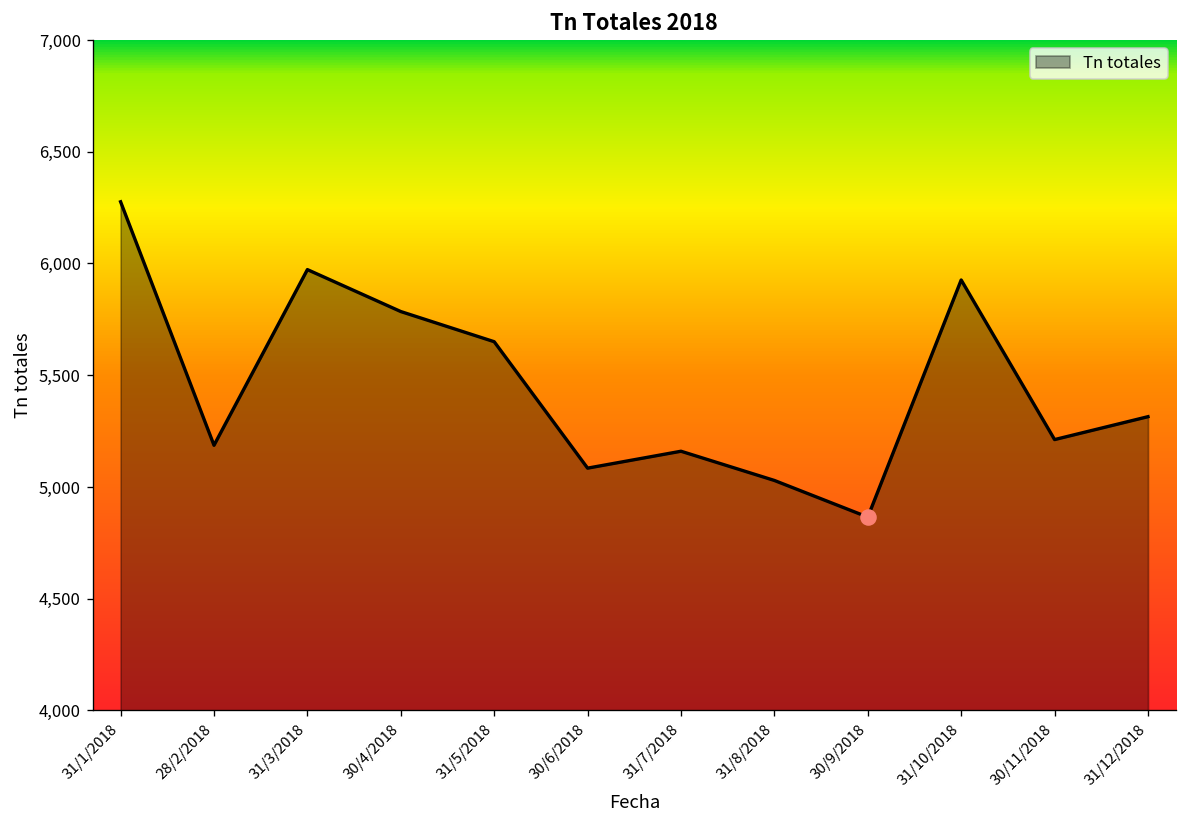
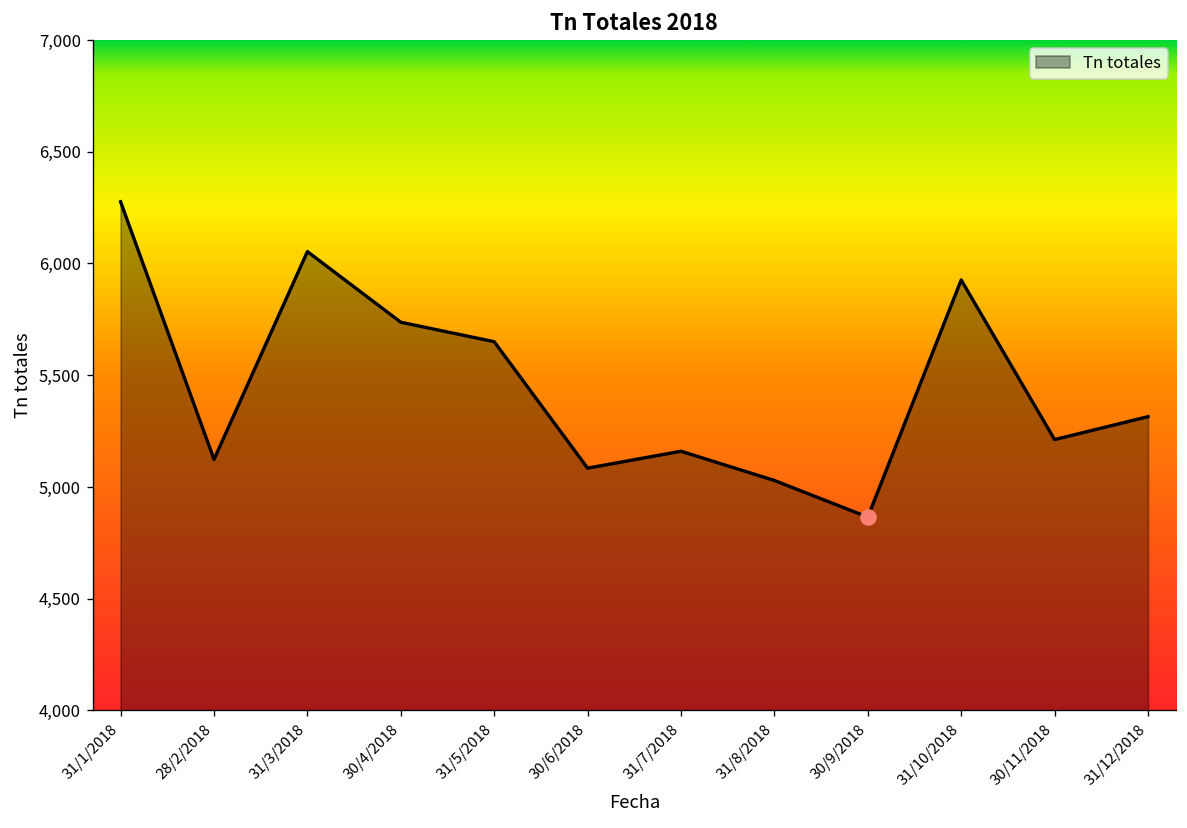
Tn totales, 28/2/2018: 5,190 -> 5,120
Tn totales, 31/3/2018: 5,970 -> 6,050
Tn totales, 30/4/2018: 5,780 -> 5,740
